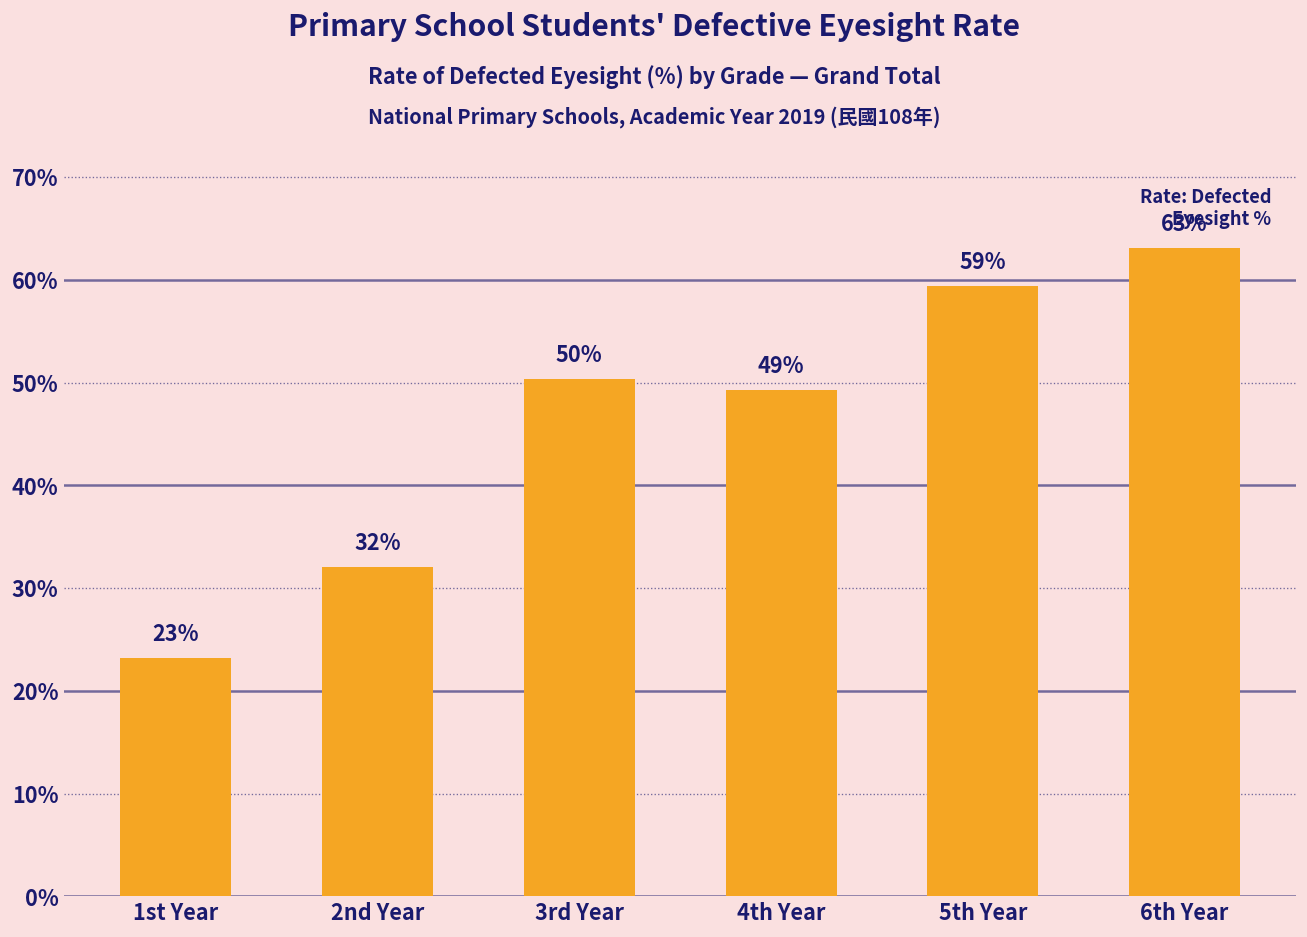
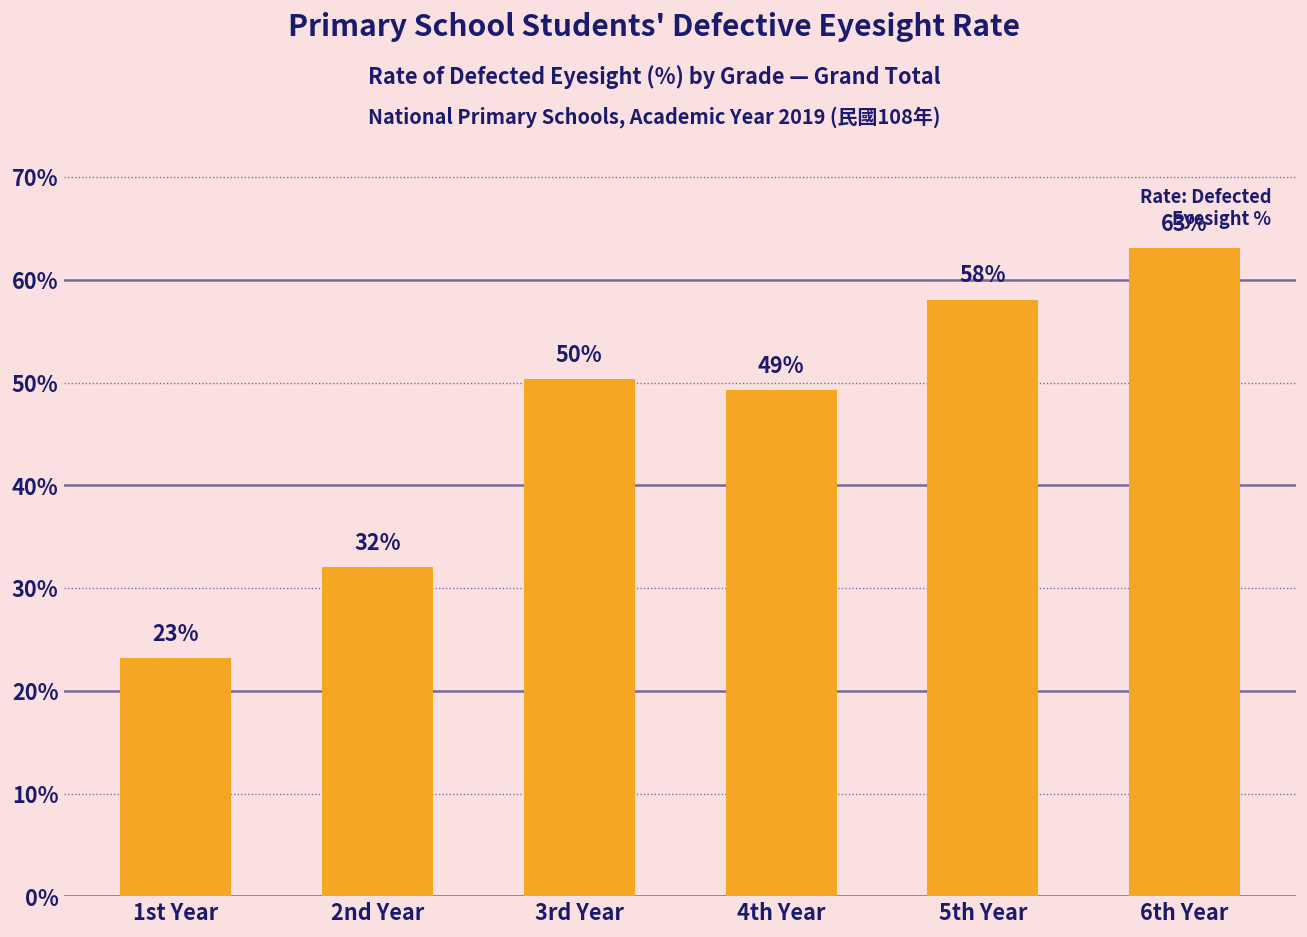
5th Year: 59% -> 58%
